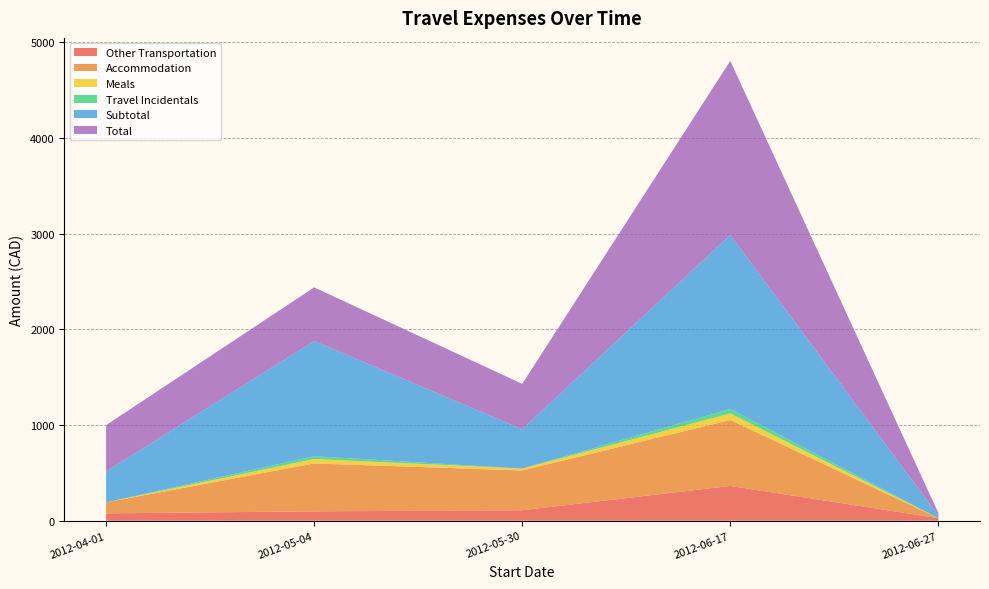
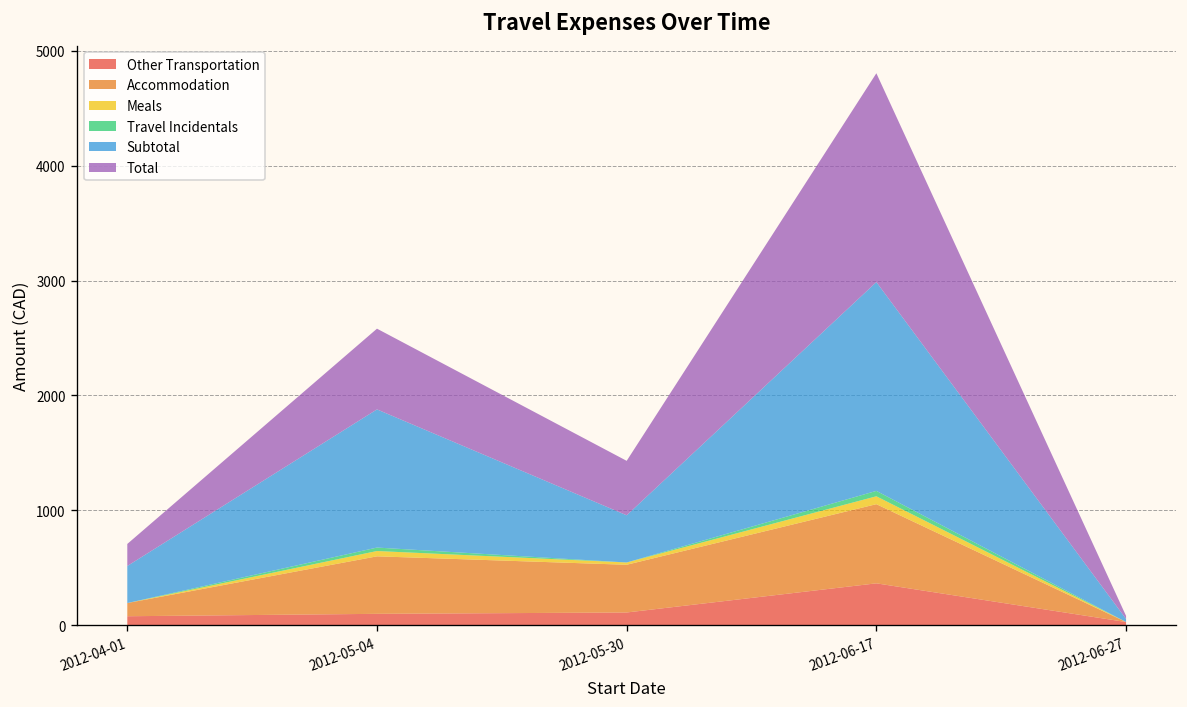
Total, 2012-04-01: 500 -> 200
Total, 2012-05-04: 600 -> 700
